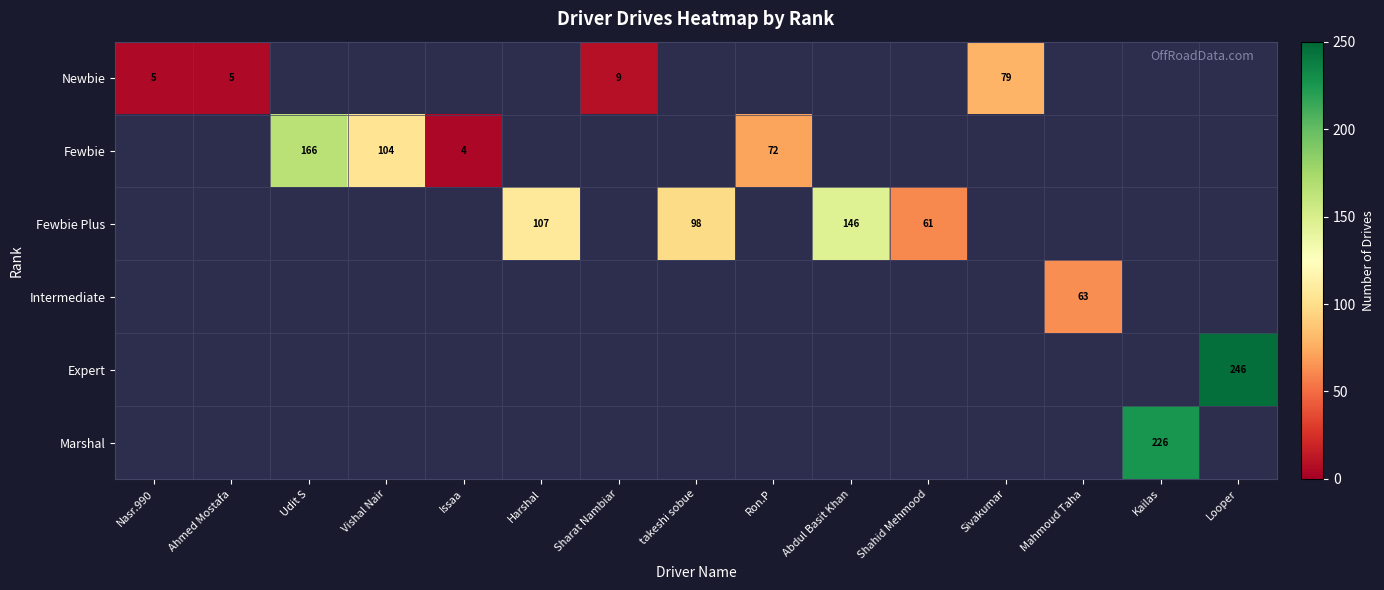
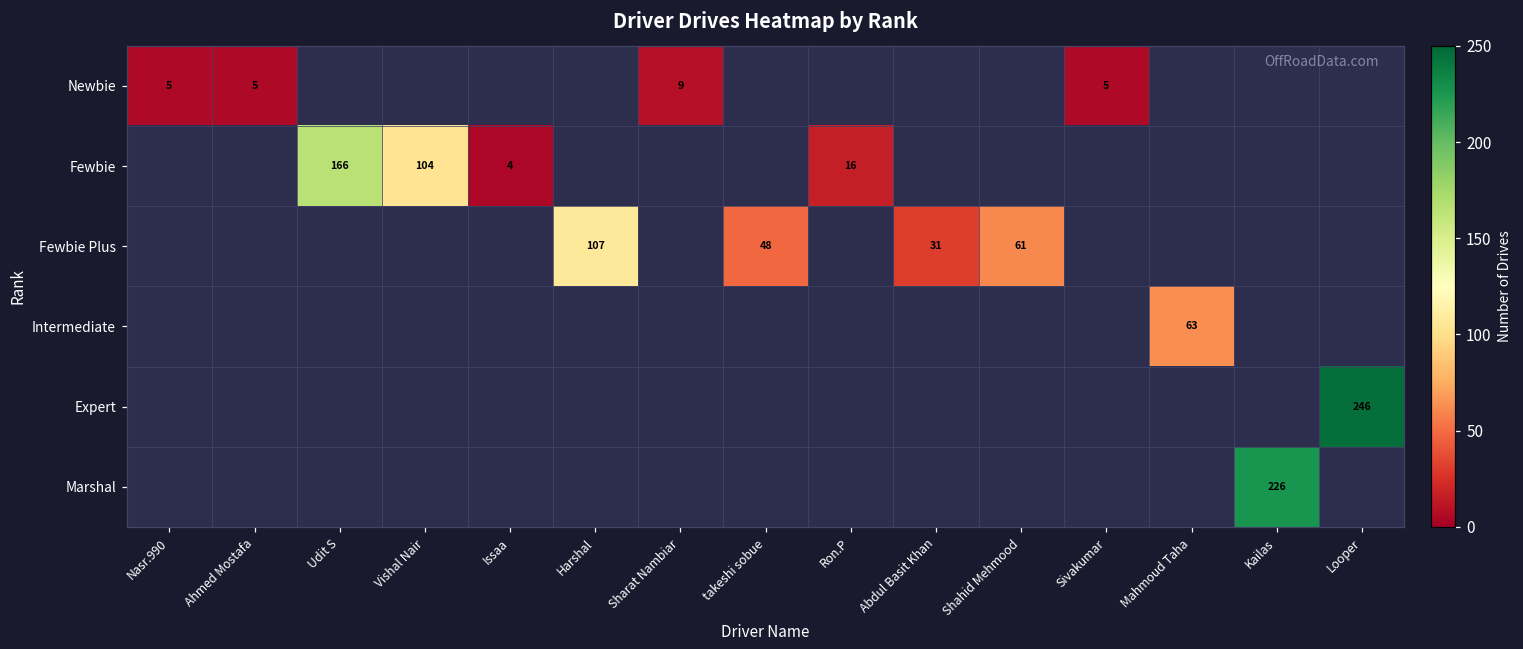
Newbie, Sivakumar: 79 -> 5
Fewbie, Ron.P: 72 -> 16
Fewbie Plus, takeshi sobue: 98 -> 48
Fewbie Plus, Abdul Basit Khan: 146 -> 31
